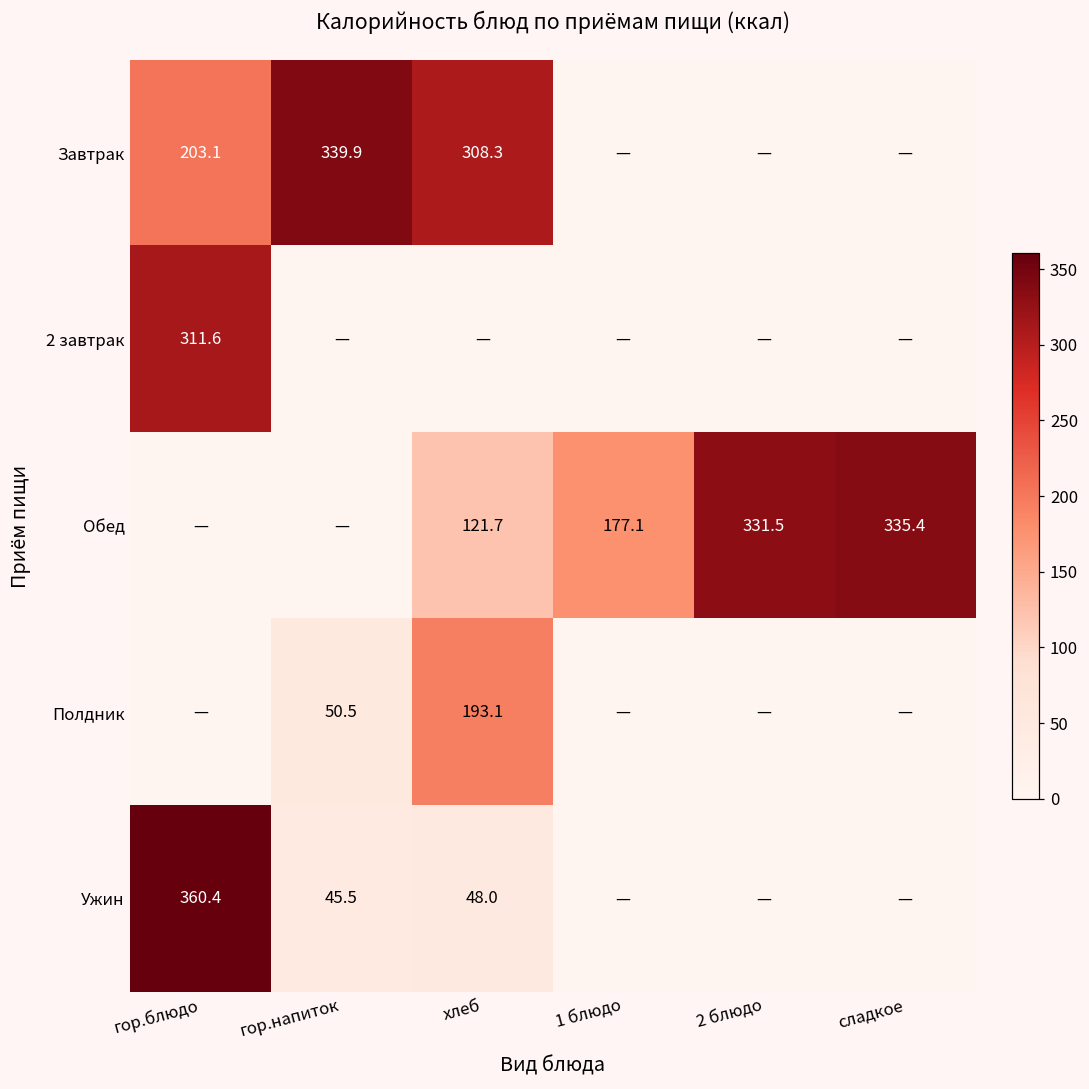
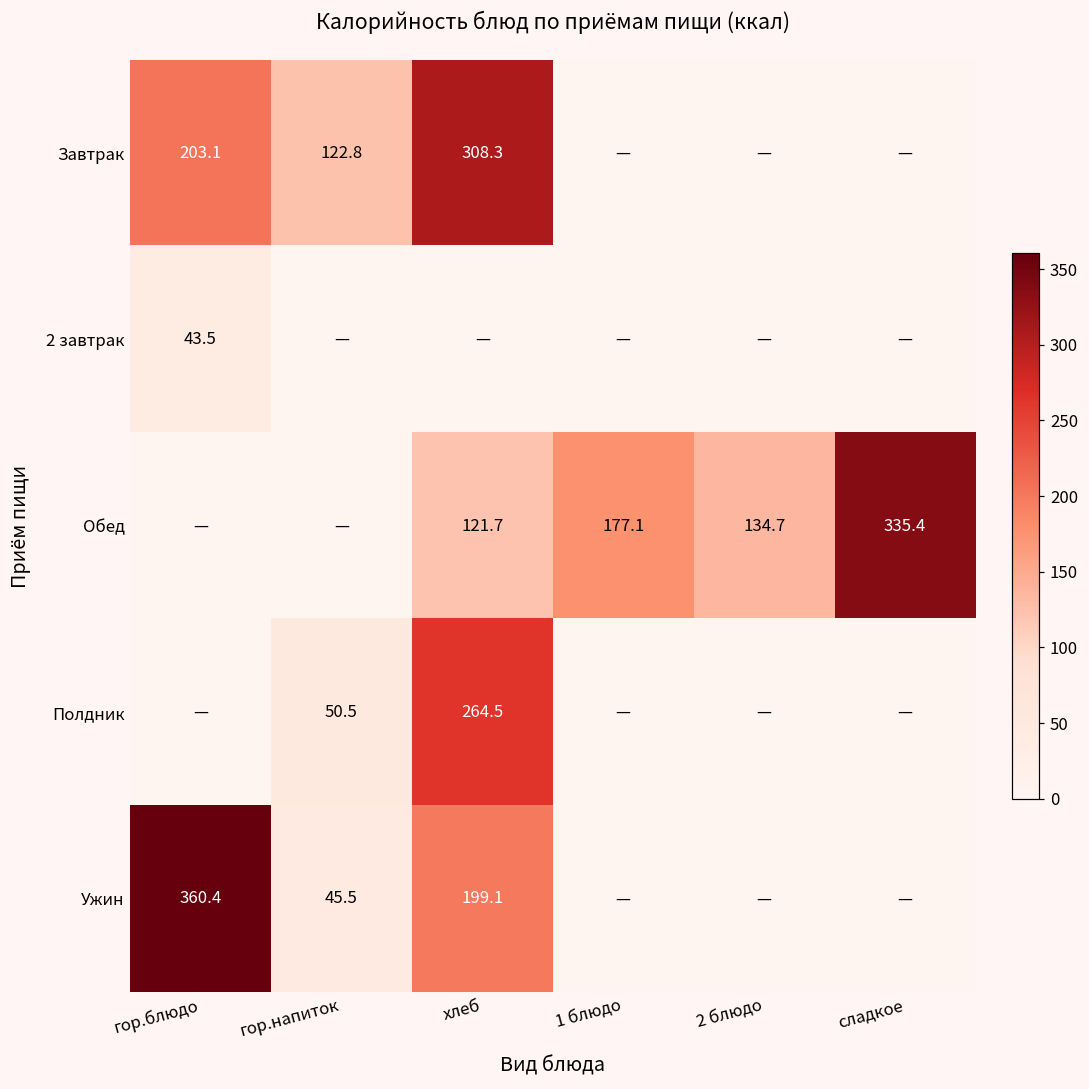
Завтрак, гор.напиток: 339.9 -> 122.8
2 завтрак, гор.блюдо: 311.6 -> 43.5
Обед, 2 блюдо: 331.5 -> 134.7
Полдник, хлеб: 193.1 -> 264.5
Ужин, хлеб: 48.0 -> 199.1
